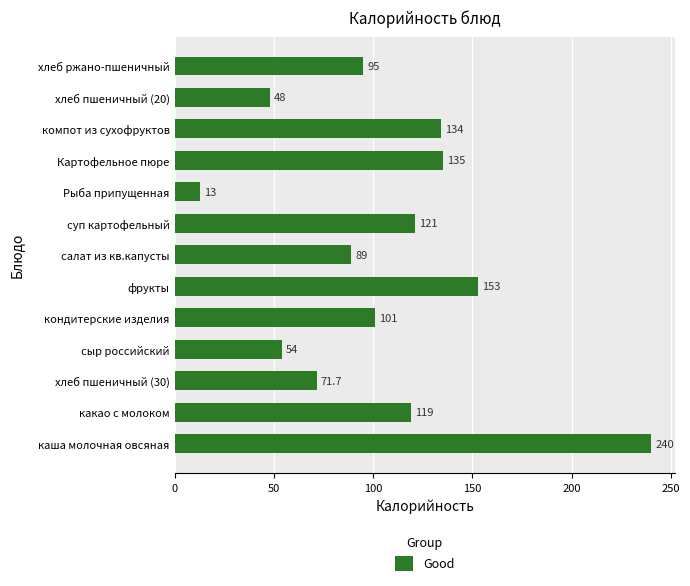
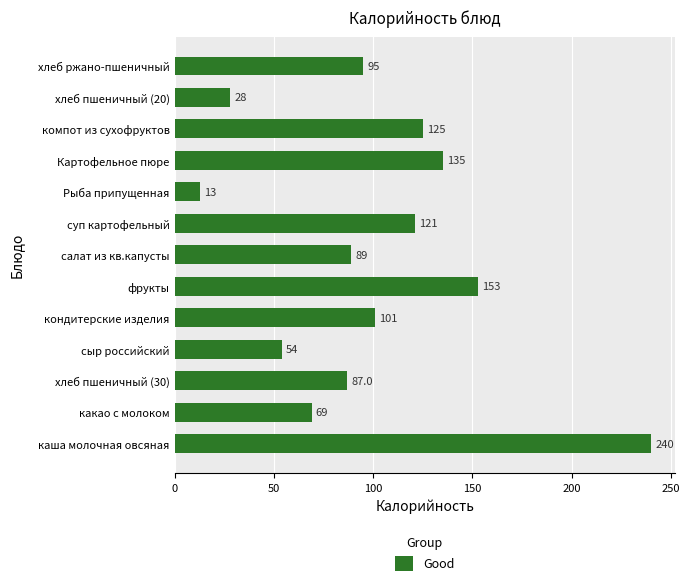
хлеб пшеничный (20): 48 -> 28
компот из сухофруктов: 134 -> 125
хлеб пшеничный (30): 71.7 -> 87.0
какао с молоком: 119 -> 69
